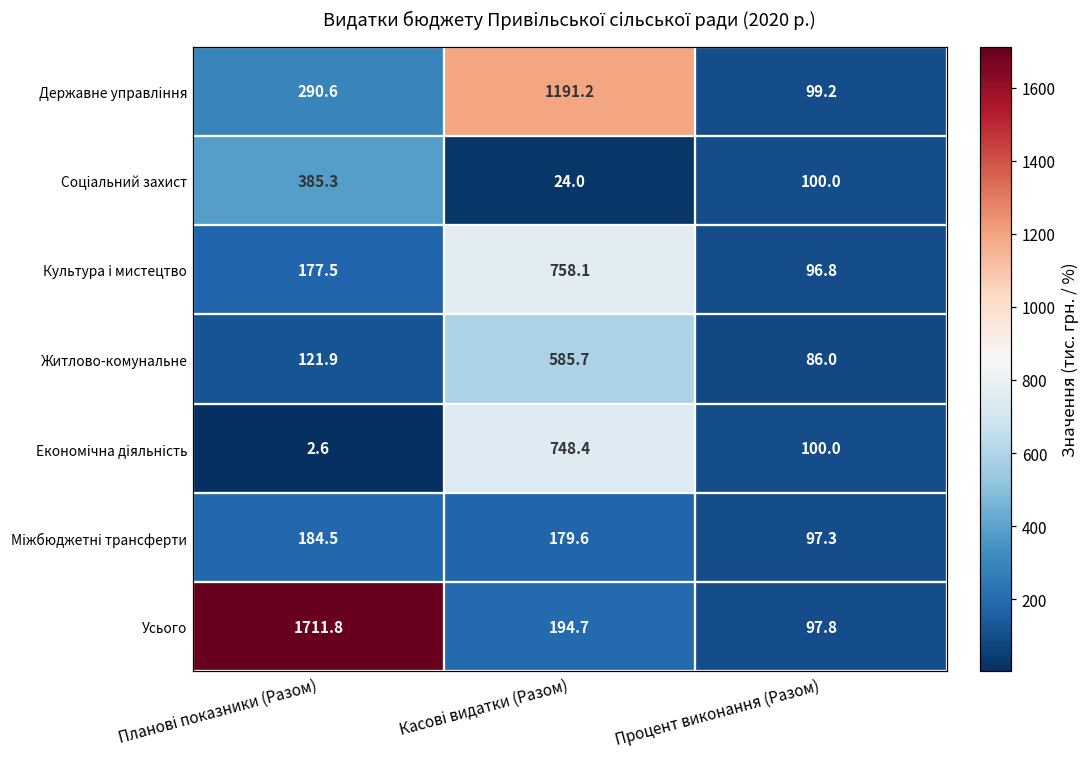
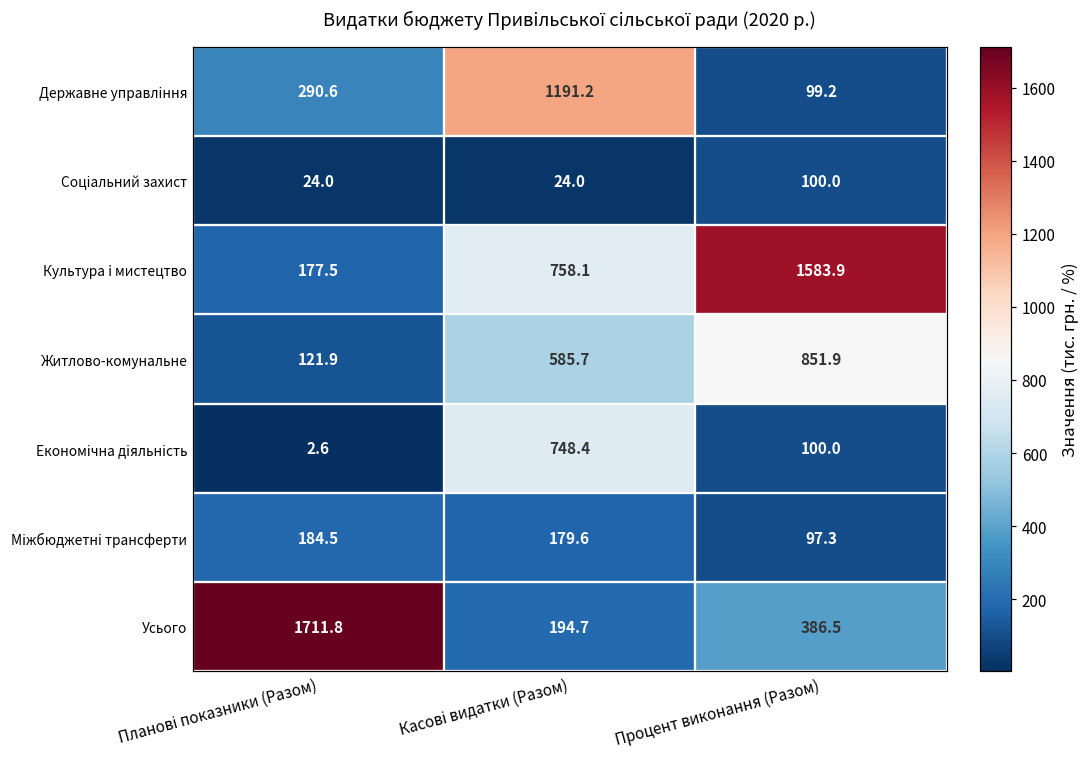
Соціальний захист, Планові показники (Разом): 385.3 -> 24.0
Культура i мистецтво, Процент виконання (Разом): 96.8 -> 1583.9
Житлово-комунальне, Процент виконання (Разом): 86.0 -> 851.9
Усього, Процент виконання (Разом): 97.8 -> 386.5
